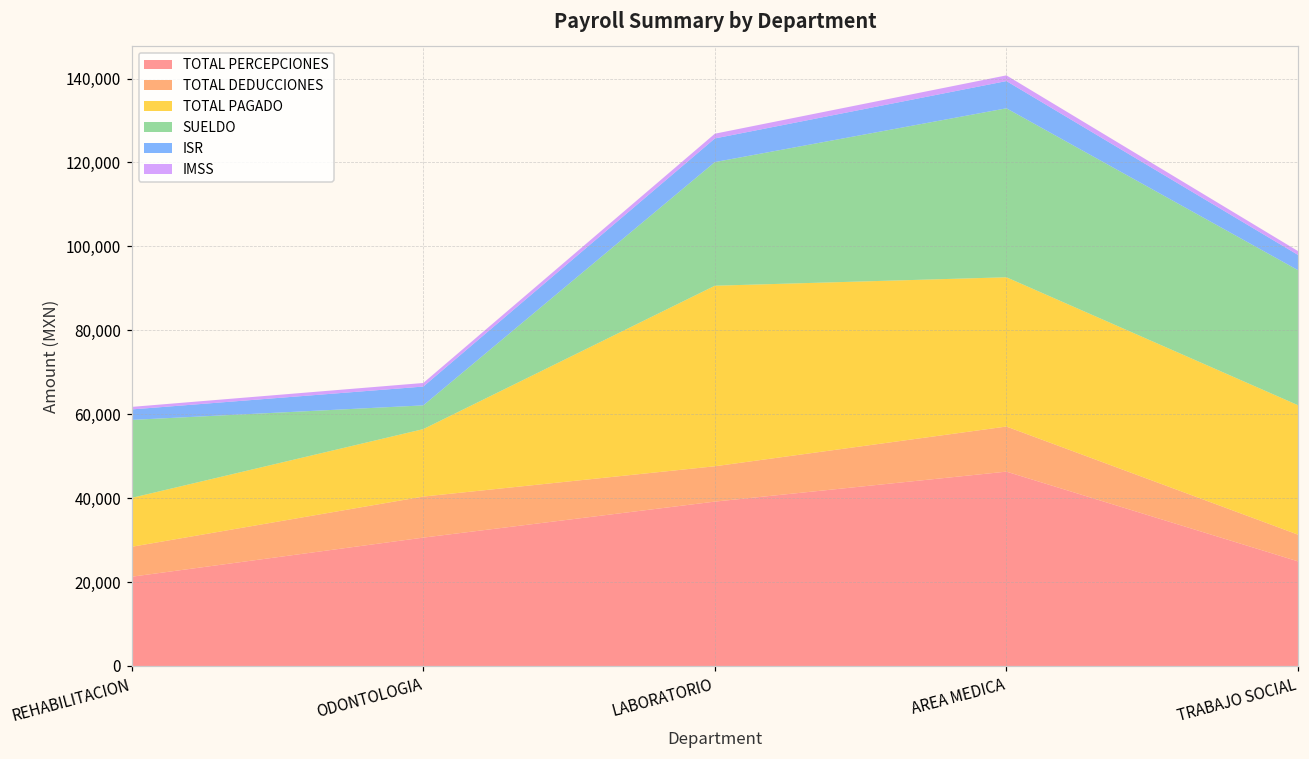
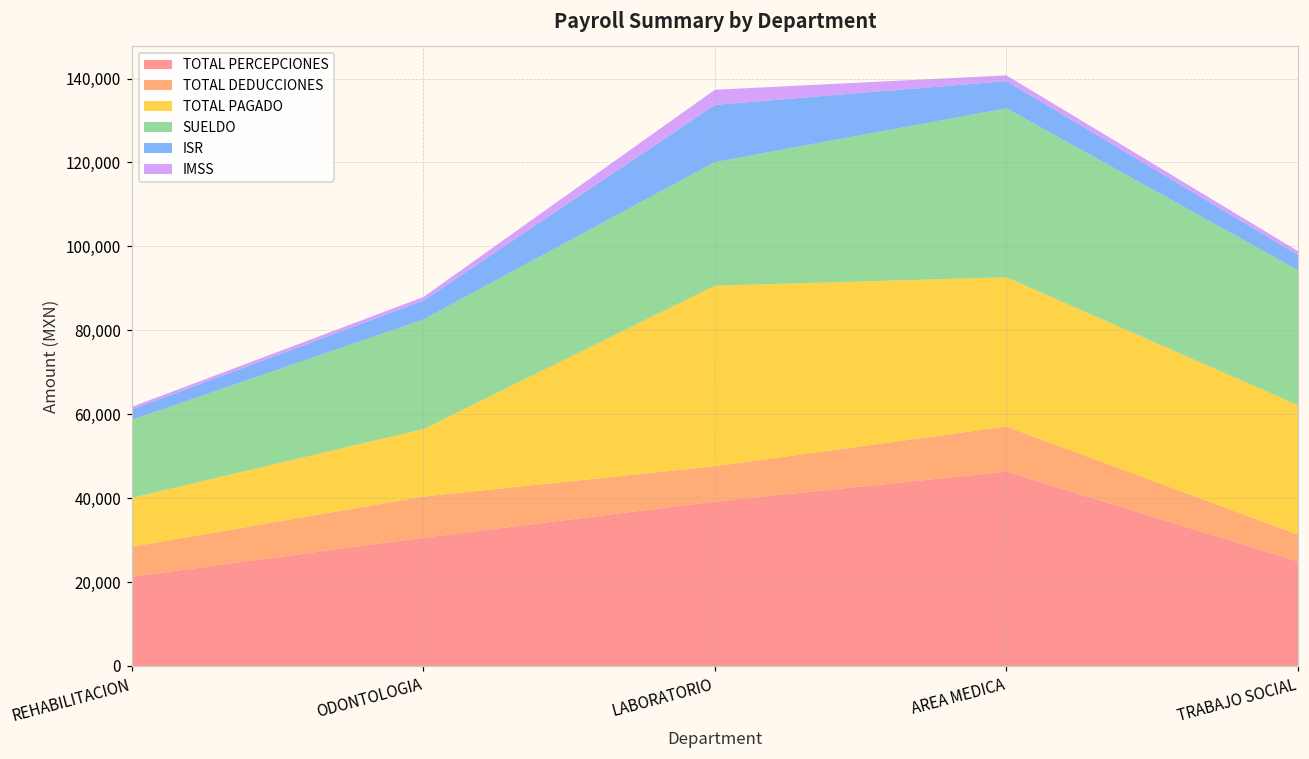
SUELDO, ODONTOLOGIA: 6,000 -> 26,000
ISR, LABORATORIO: 6,000 -> 14,000
IMSS, LABORATORIO: 1,000 -> 4,000
